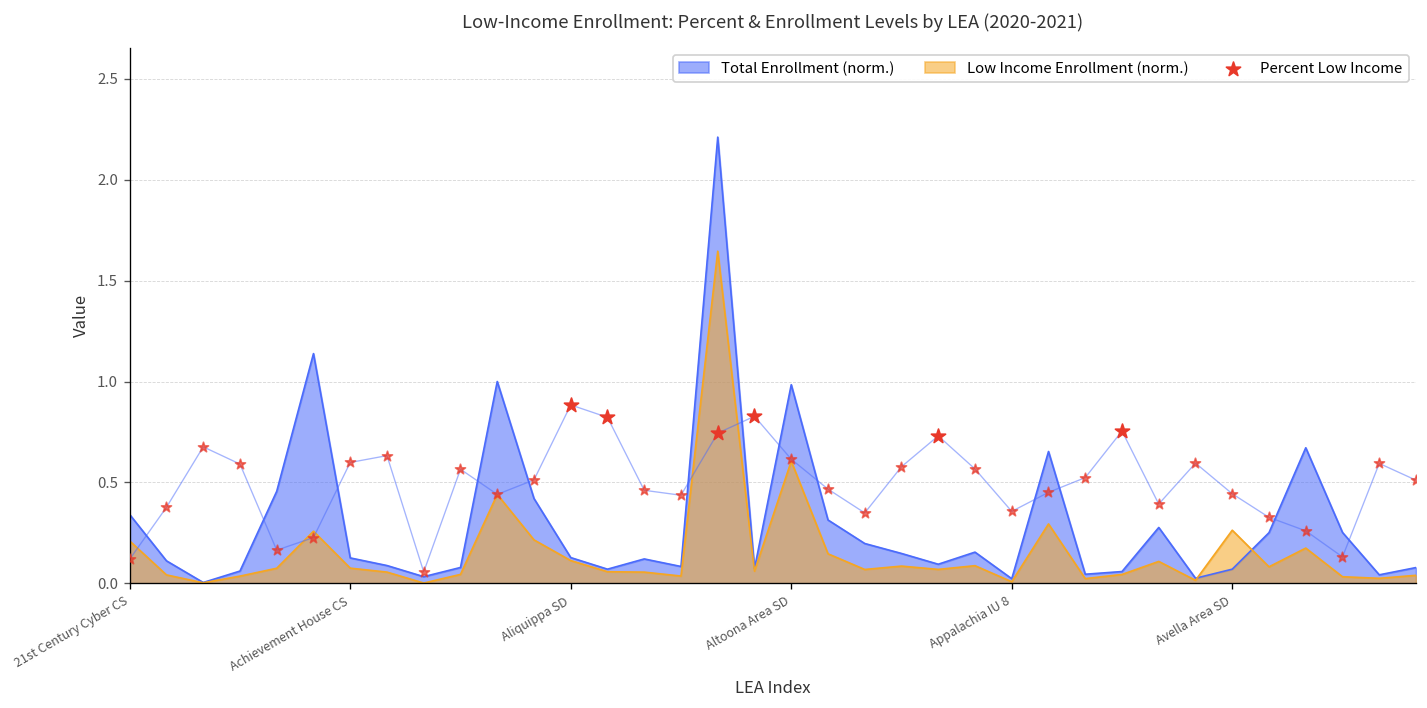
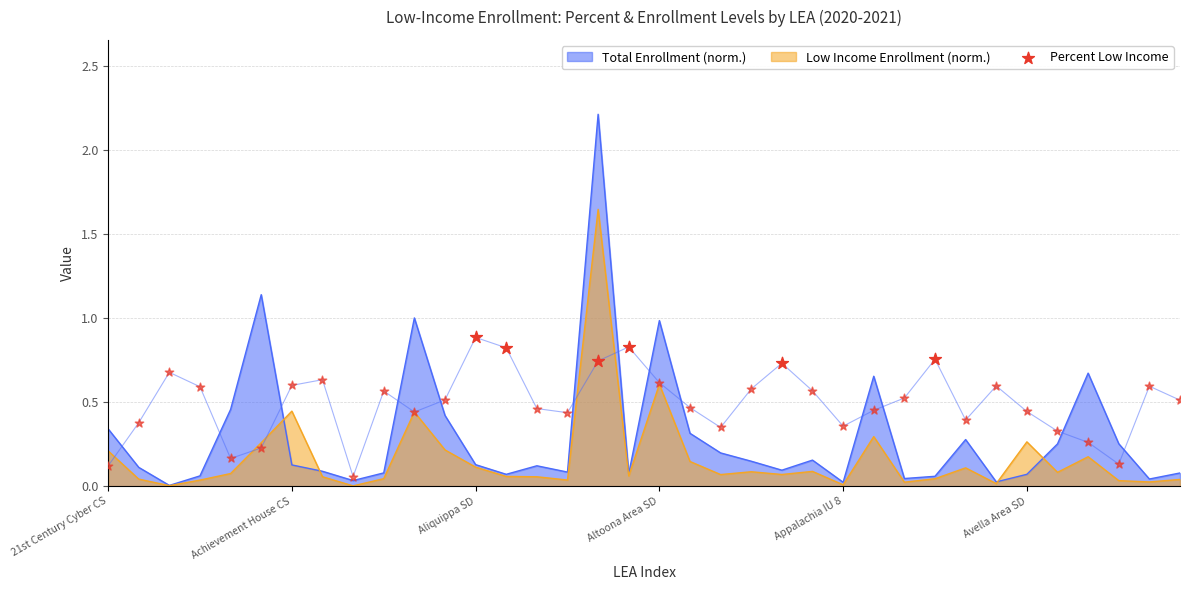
Low Income Enrollment (norm.), Achievement House CS: 0.08 -> 0.45
